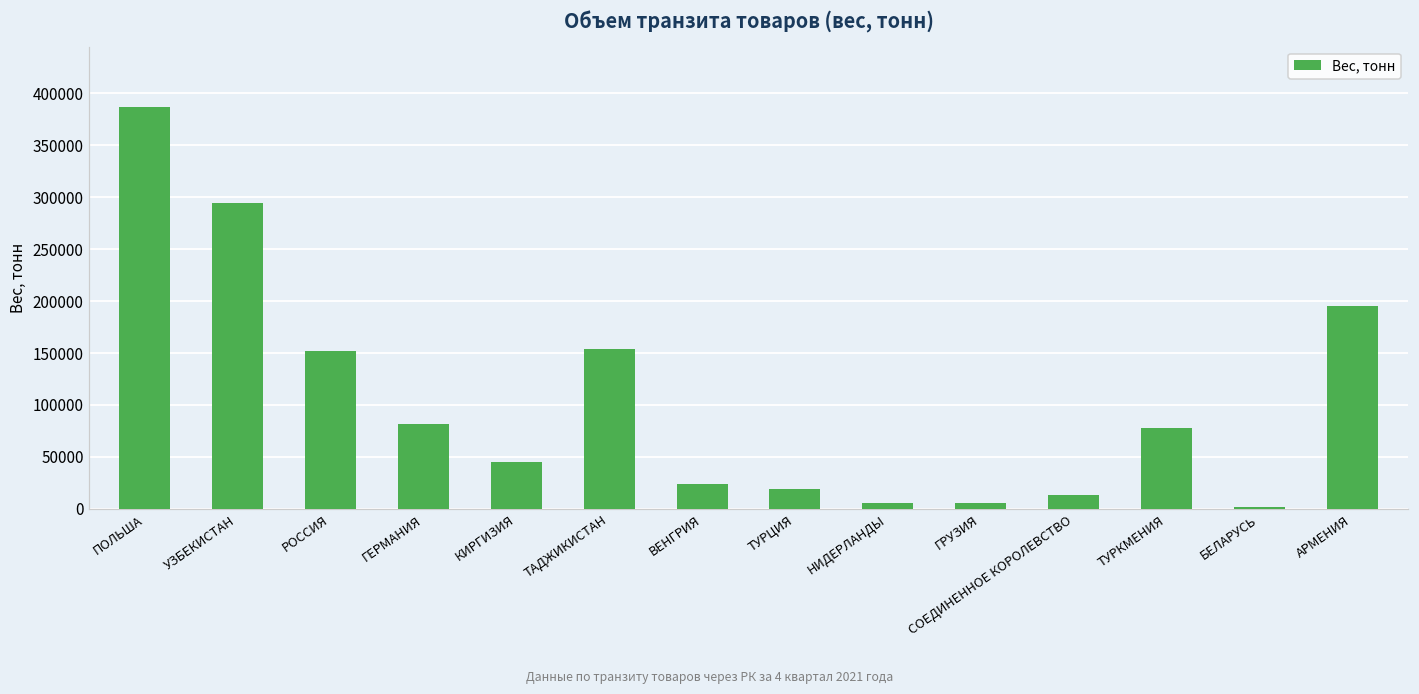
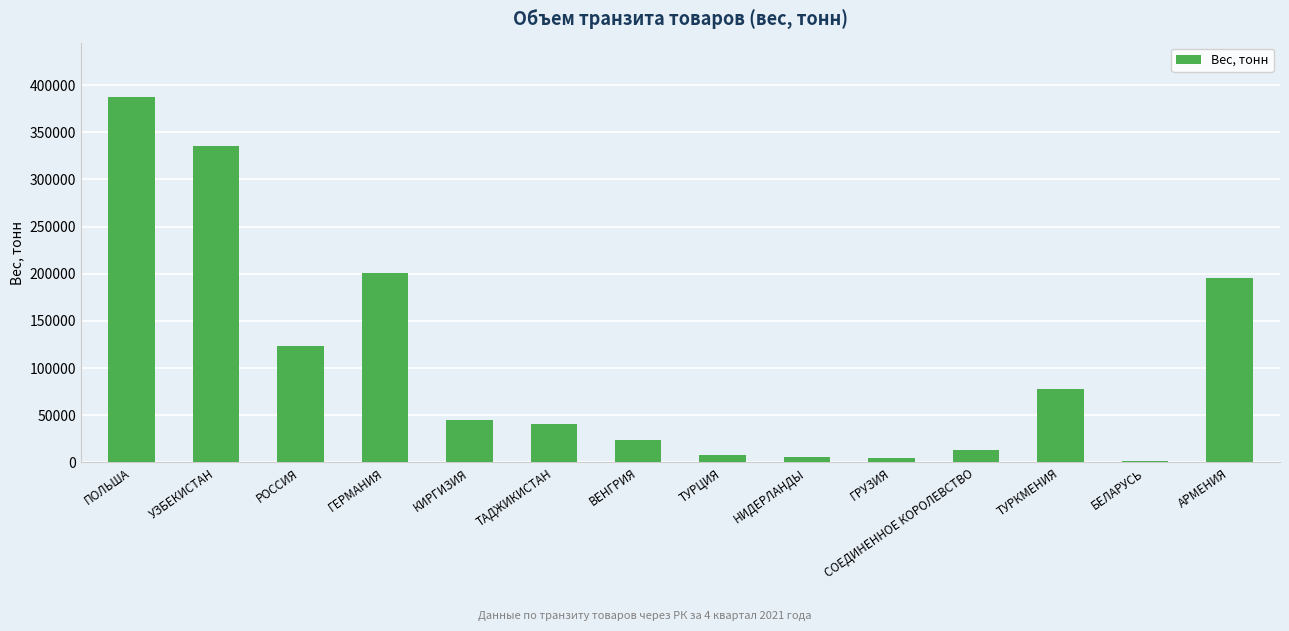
УЗБЕКИСТАН: 290000 -> 340000
РОССИЯ: 150000 -> 120000
ГЕРМАНИЯ: 80000 -> 200000
ТАДЖИКИСТАН: 150000 -> 40000
ТУРЦИЯ: 20000 -> 10000
